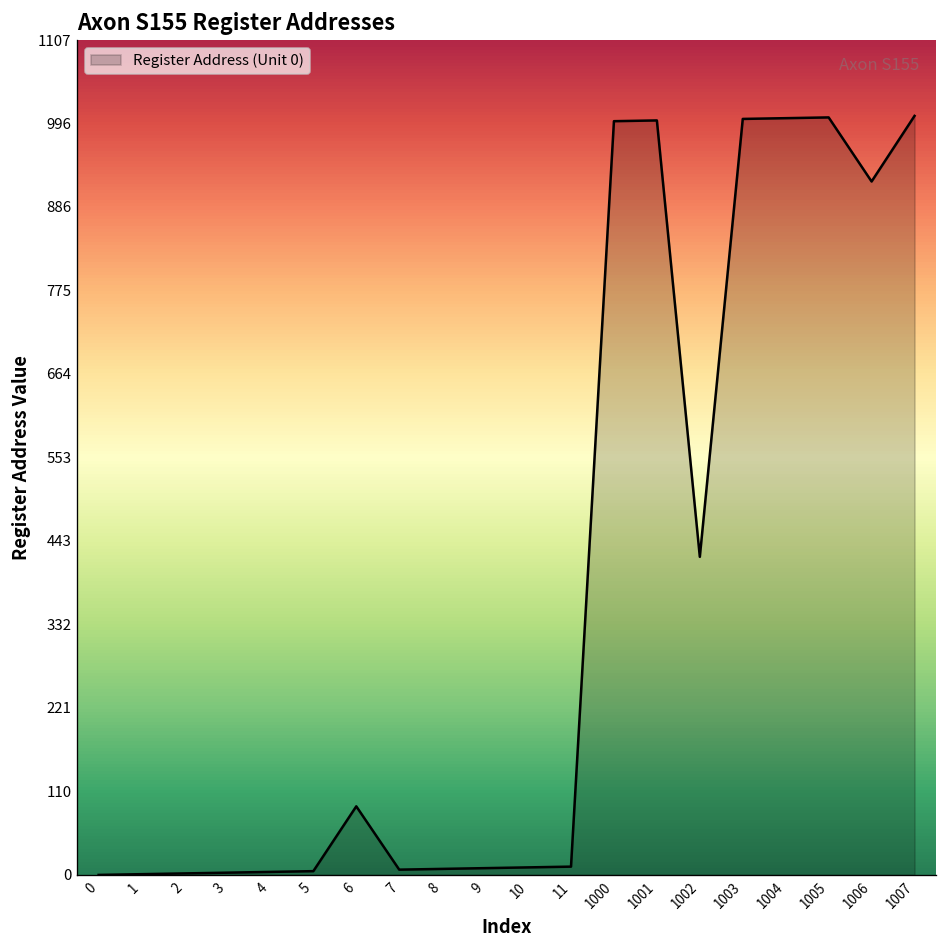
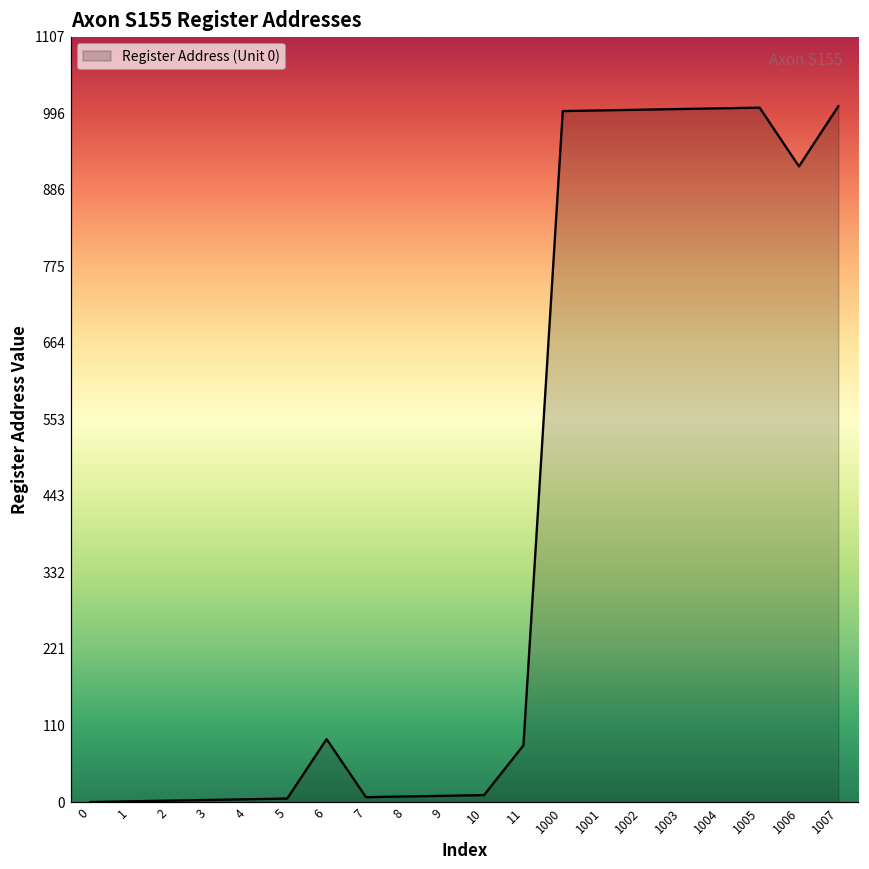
11: 10 -> 80
1002: 420 -> 1000
